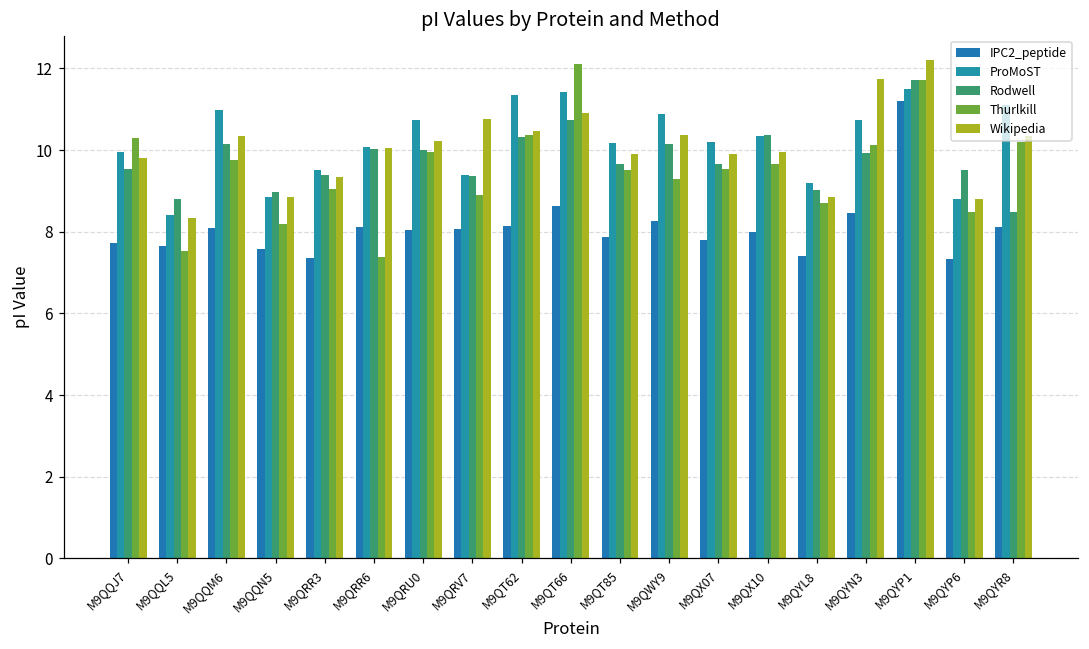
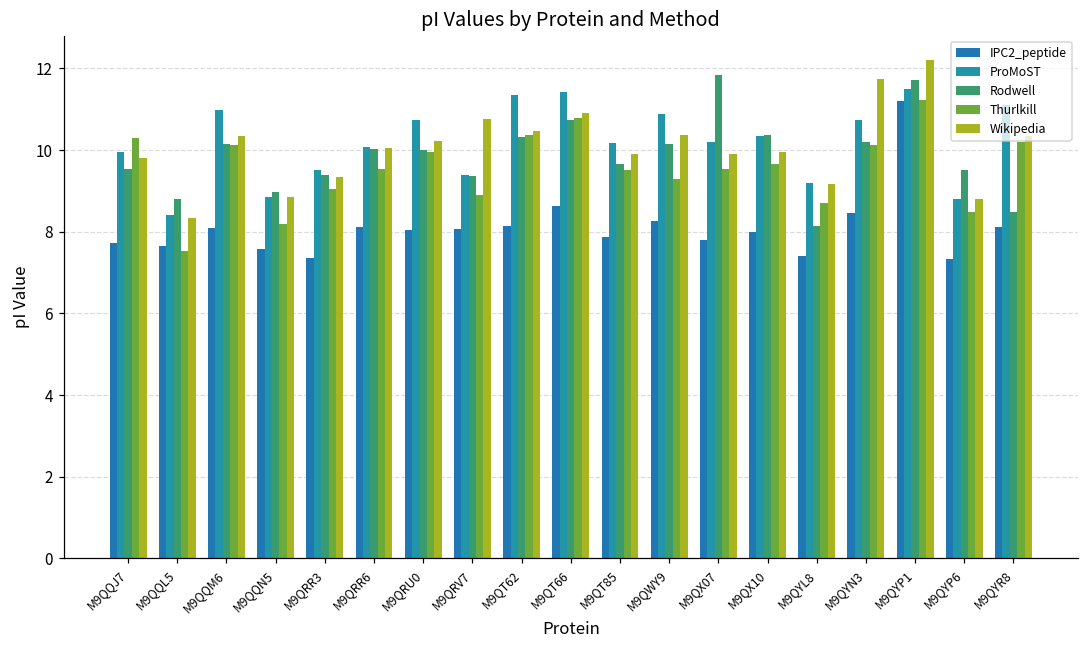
Thurlkill, M9QQM6: 9.8 -> 10.1
Thurlkill, M9QRR6: 7.4 -> 9.5
Thurlkill, M9QT66: 12.1 -> 10.8
Rodwell, M9QX07: 9.7 -> 11.8
Rodwell, M9QYL8: 9.0 -> 8.1
Wikipedia, M9QYL8: 8.9 -> 9.2
Rodwell, M9QYN3: 9.9 -> 10.2
Thurlkill, M9QYP1: 11.7 -> 11.2
